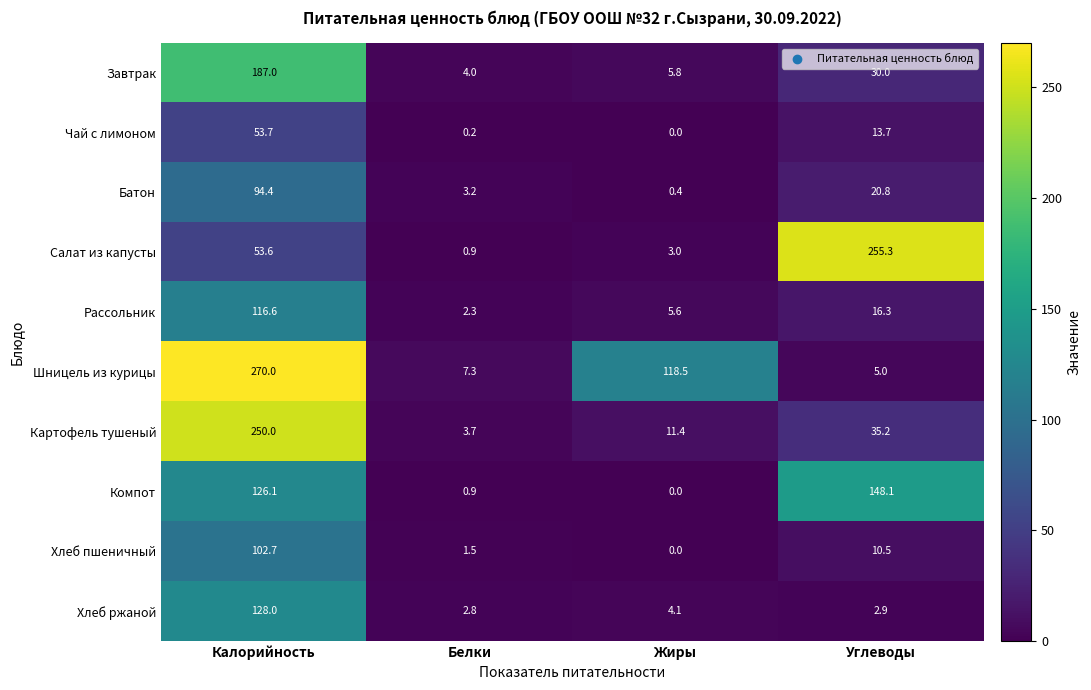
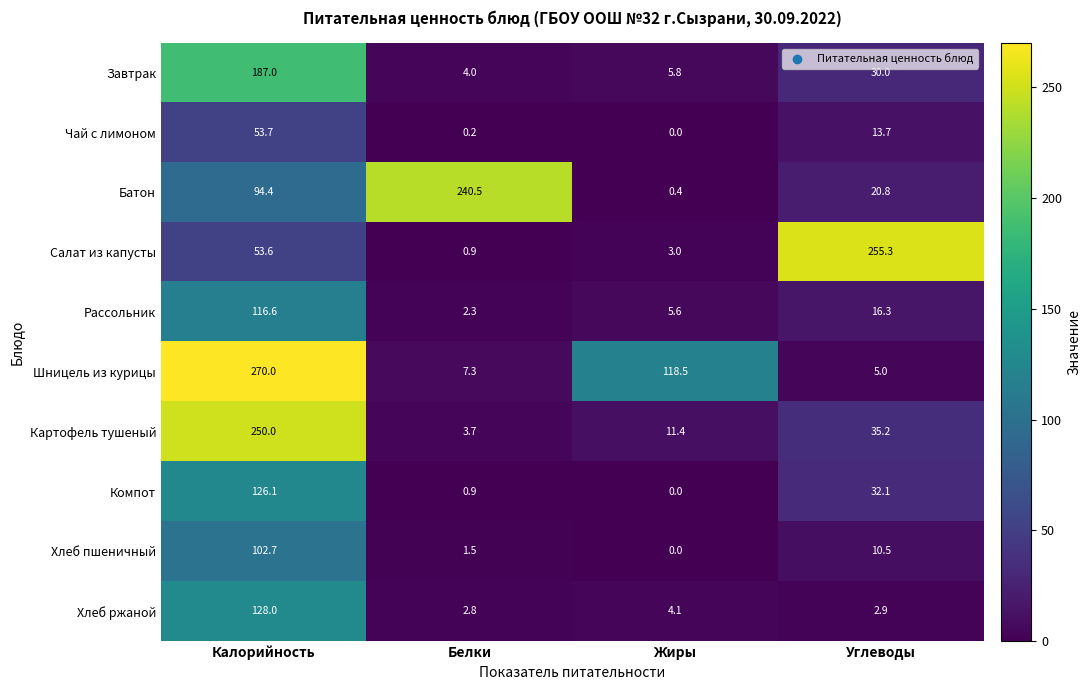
Батон, Белки: 3.2 -> 240.5
Компот, Углеводы: 148.1 -> 32.1
